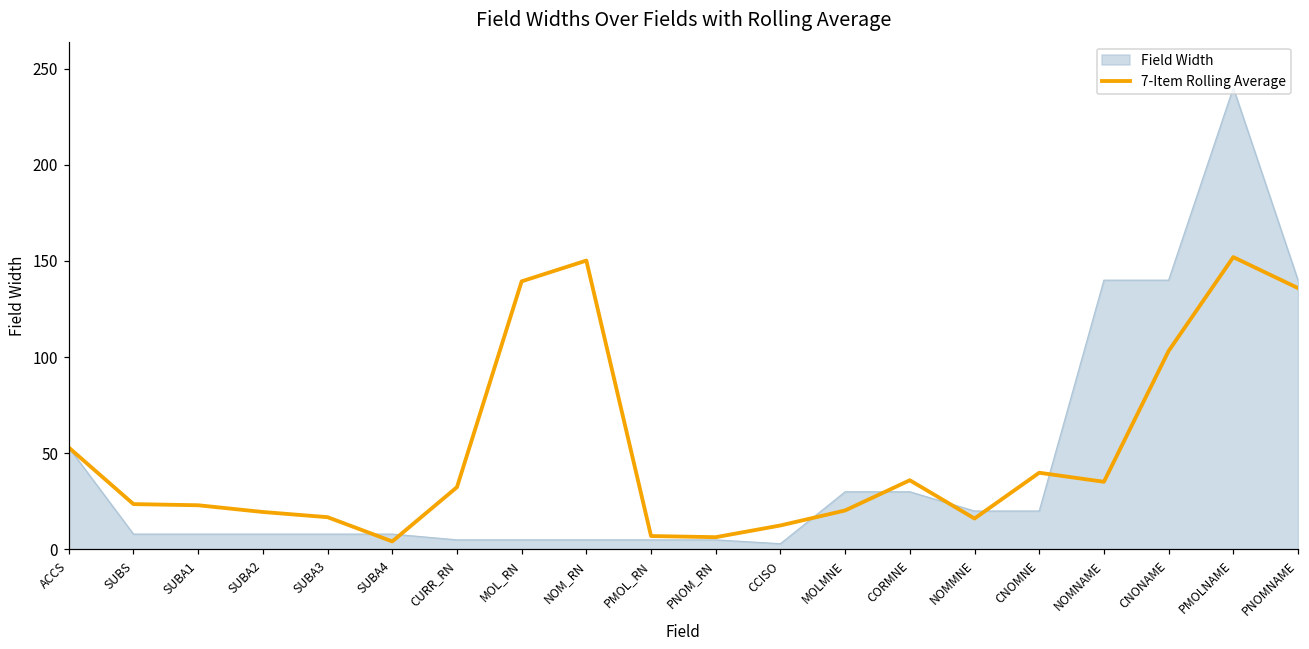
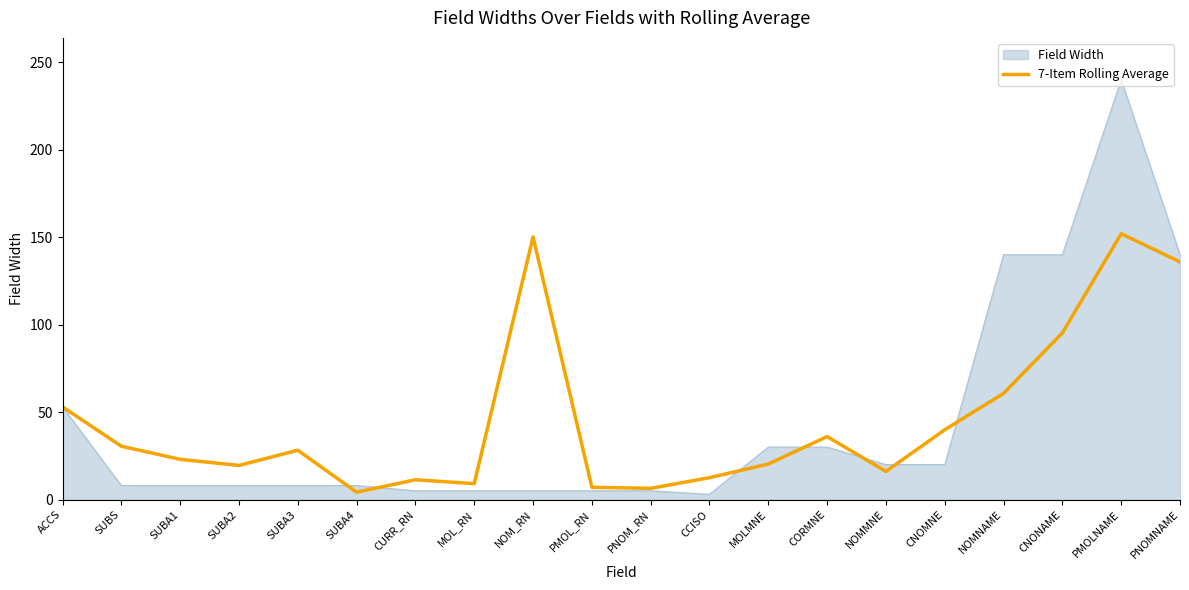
7-Item Rolling Average, SUBS: 24 -> 31
7-Item Rolling Average, SUBA3: 17 -> 28
7-Item Rolling Average, CURR_RN: 32 -> 11
7-Item Rolling Average, MOL_RN: 139 -> 9
7-Item Rolling Average, NOMNAME: 35 -> 61
7-Item Rolling Average, CNONAME: 103 -> 95
